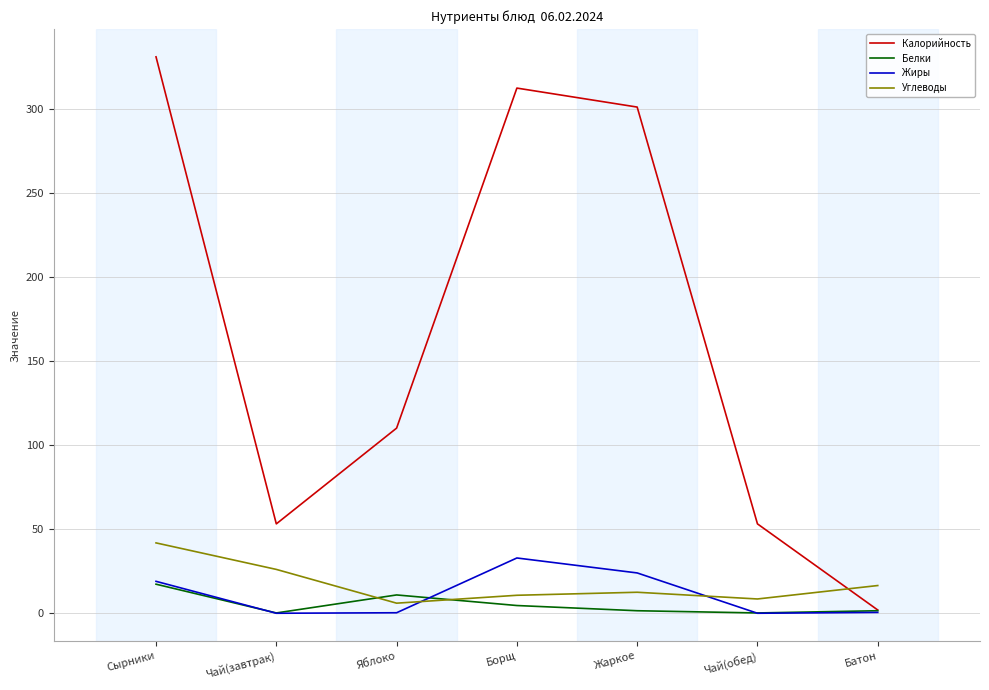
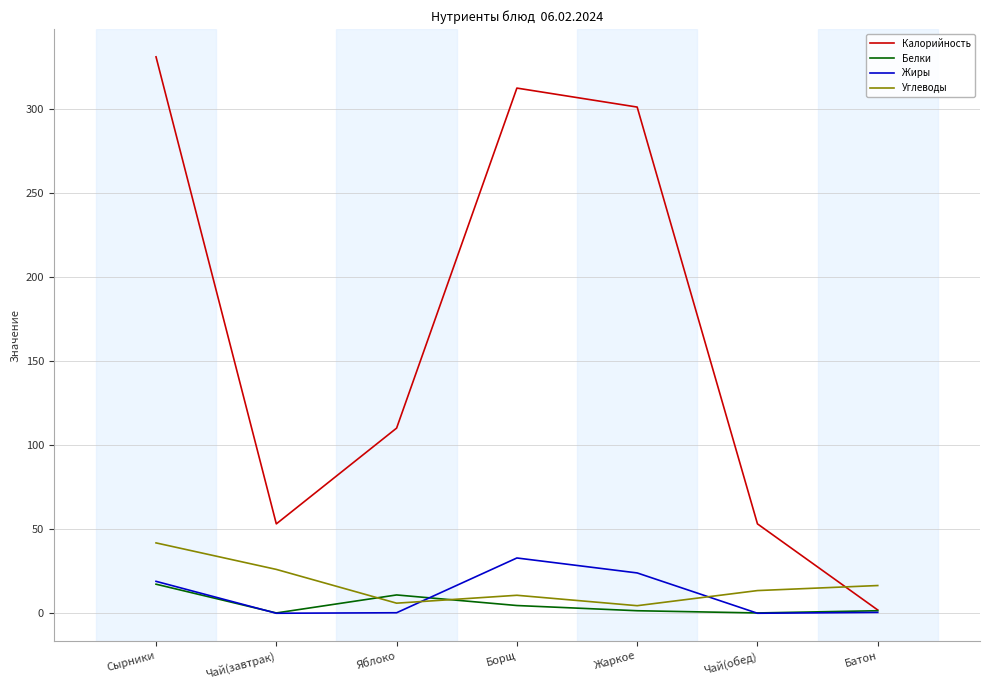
Углеводы, Жаркое: 13 -> 5
Углеводы, Чай(обед): 9 -> 14
